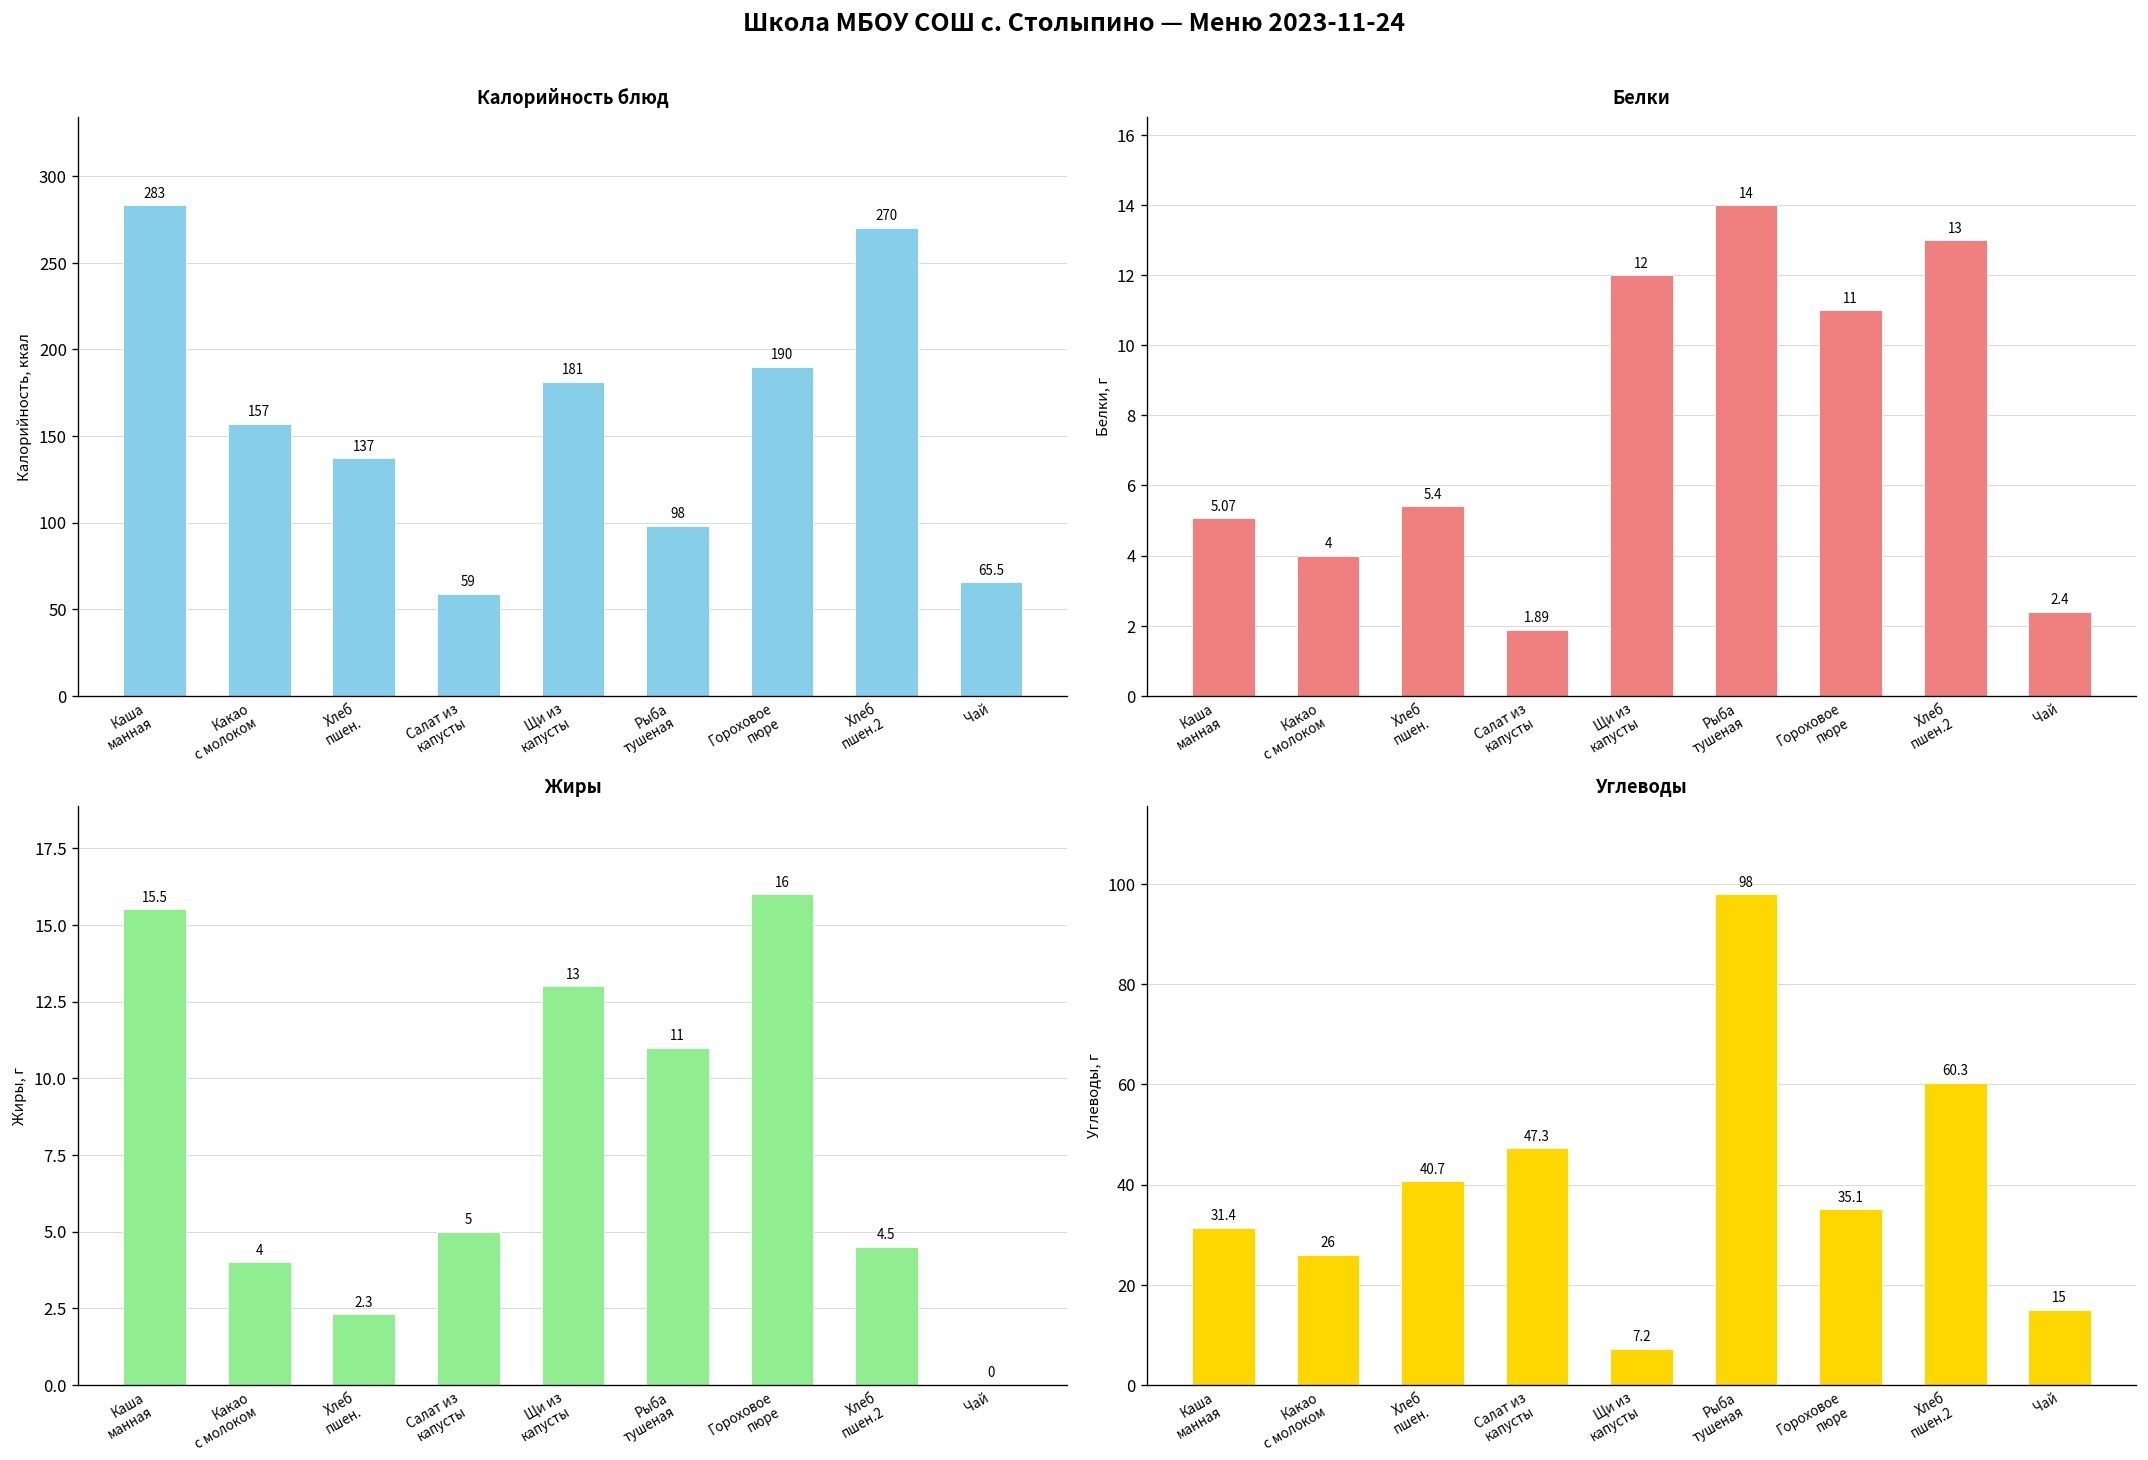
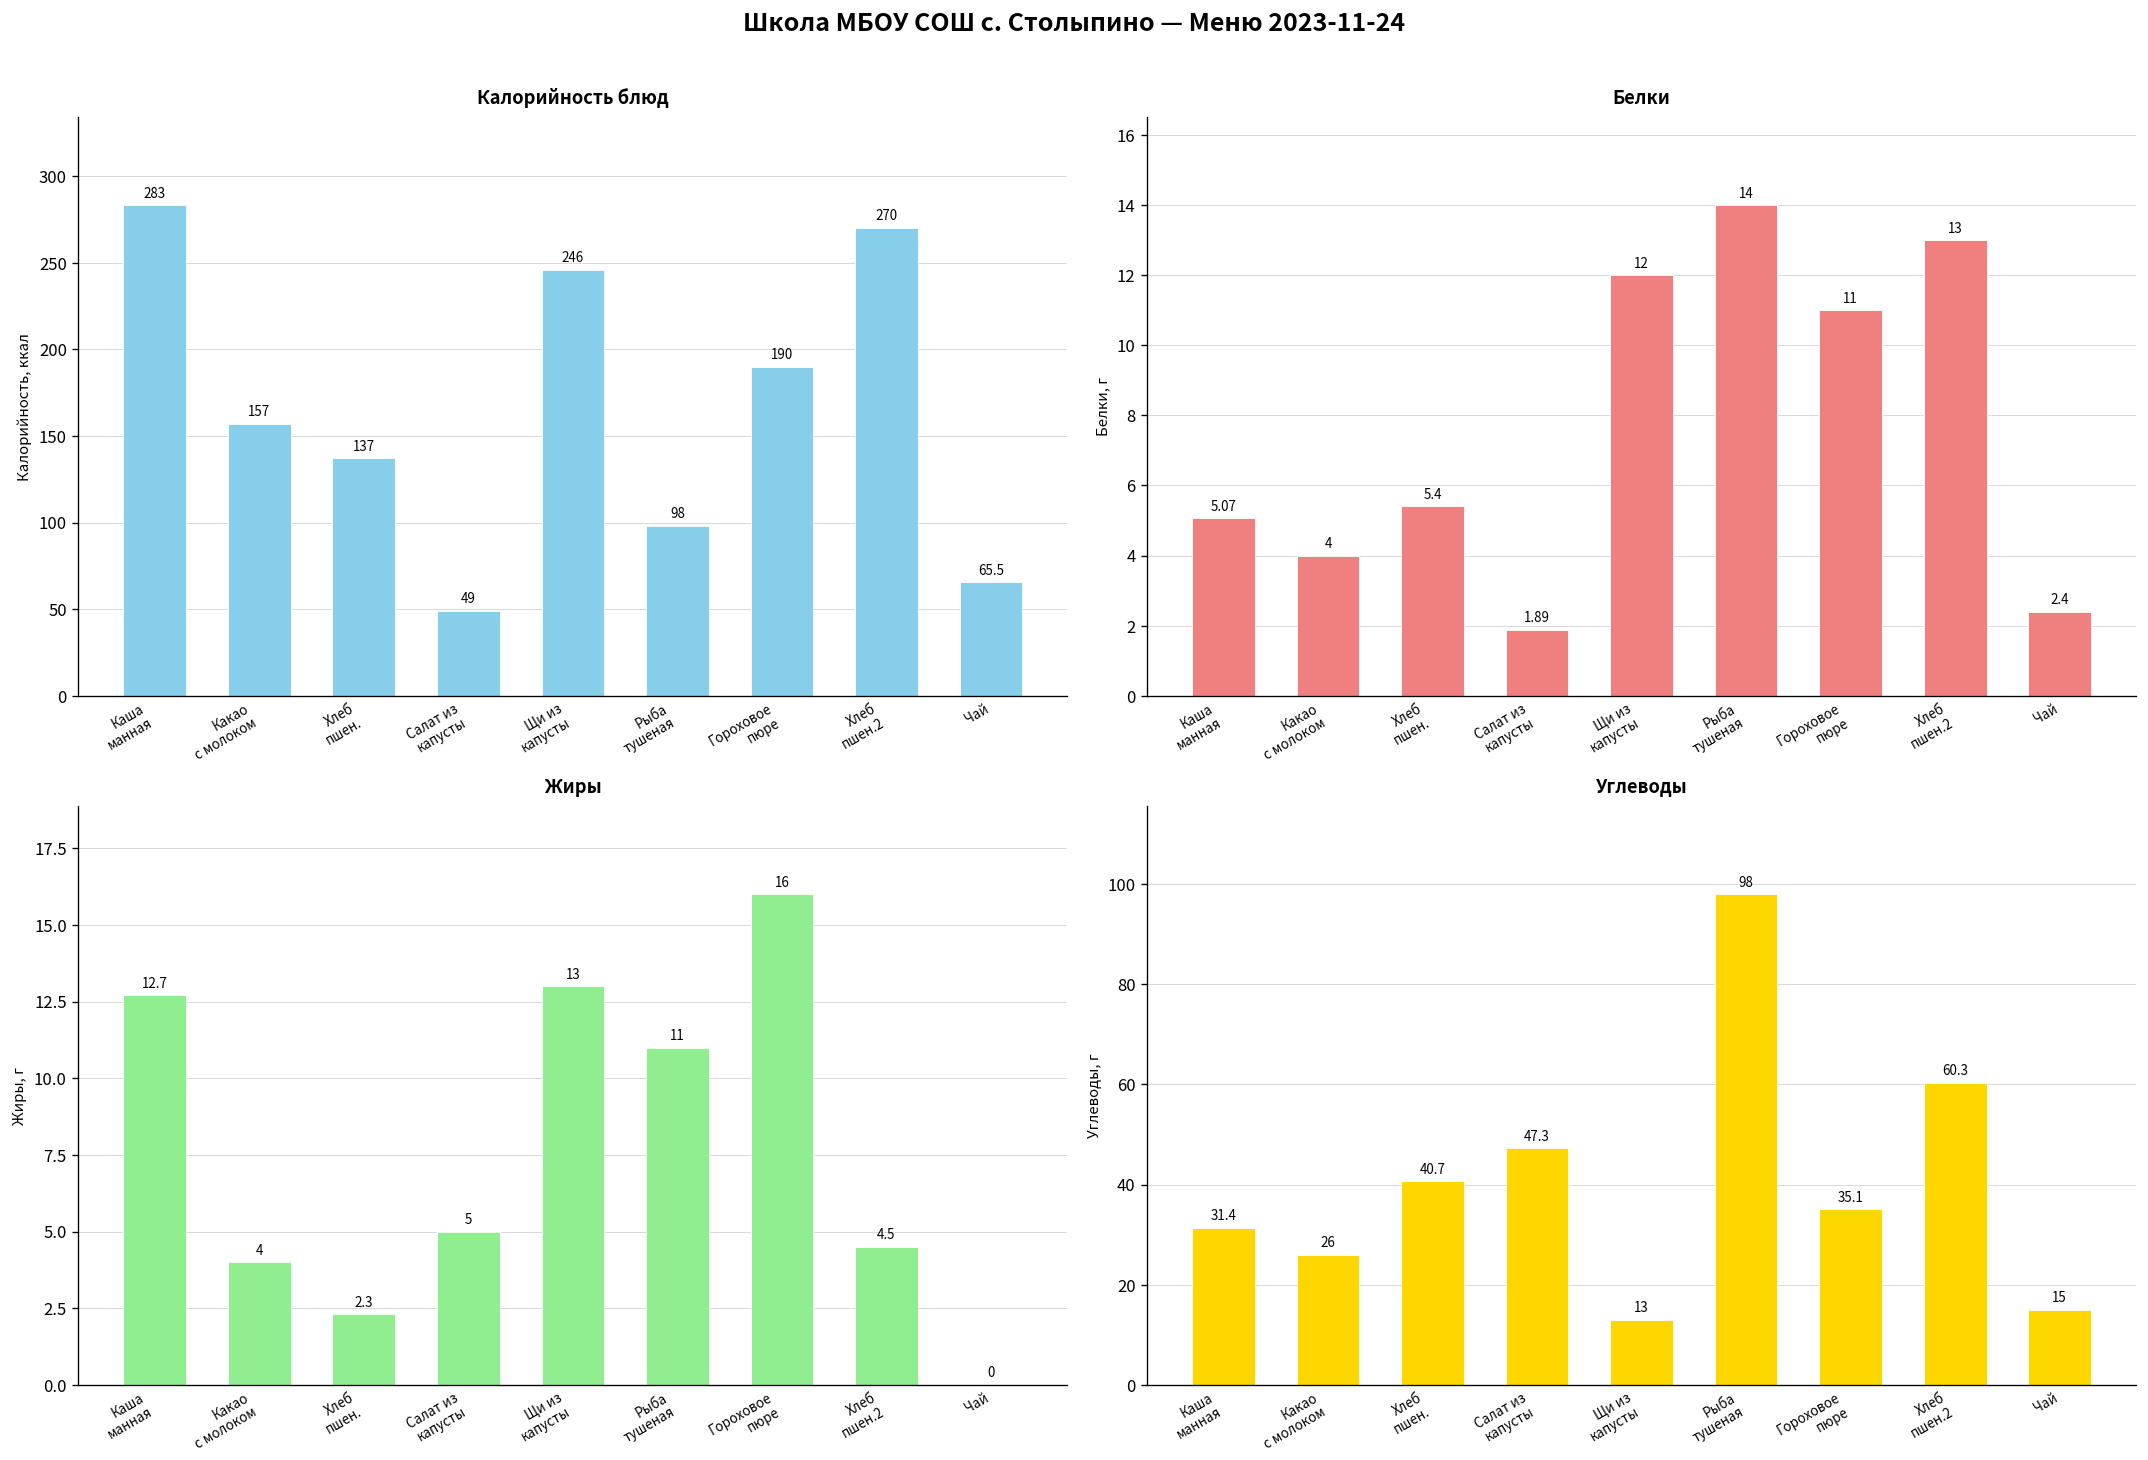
Калорийность блюд, Салат из капусты: 59 -> 49
Калорийность блюд, Щи из капусты: 181 -> 246
Жиры, Каша манная: 15.5 -> 12.7
Углеводы, Щи из капусты: 7.2 -> 13
